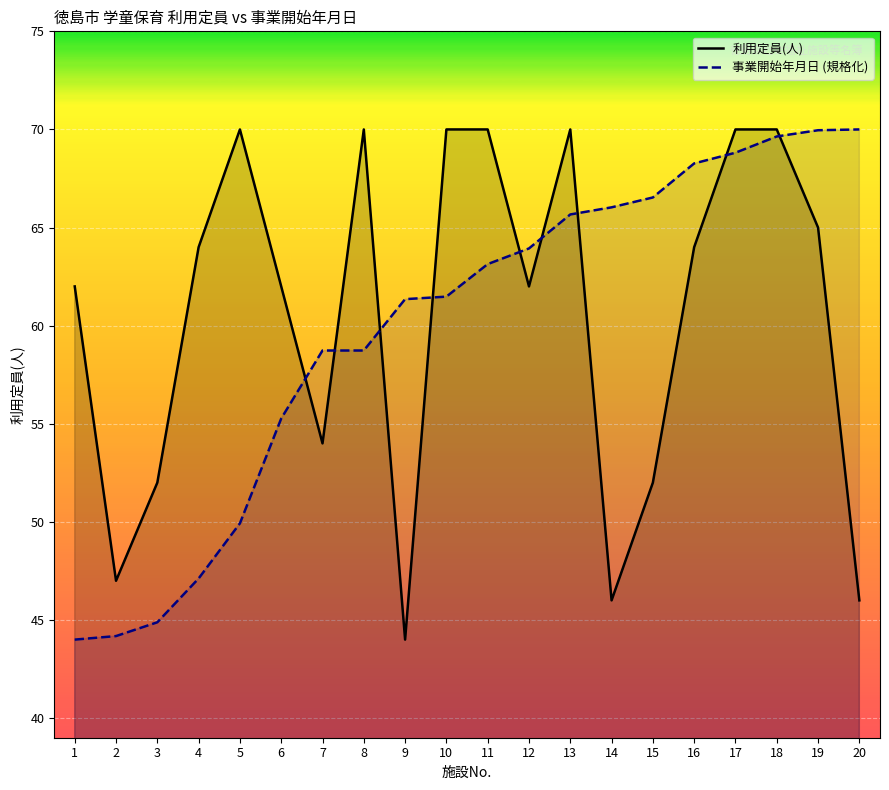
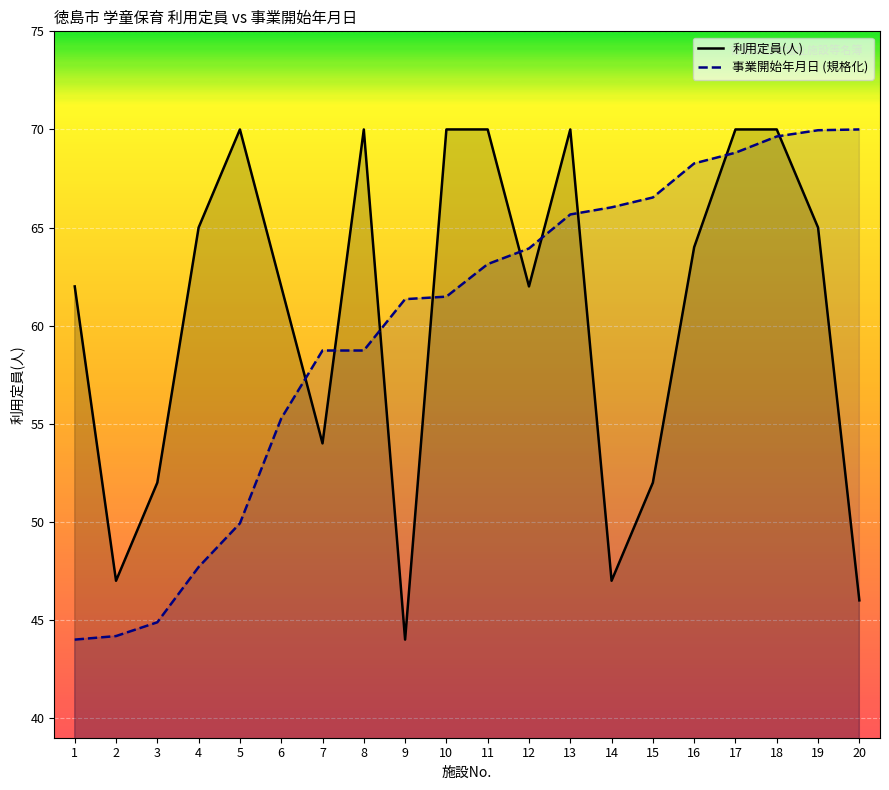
利用定員(人), 4: 64 -> 65
事業開始年月日 (規格化), 4: 47.1 -> 47.7
利用定員(人), 14: 46 -> 47
